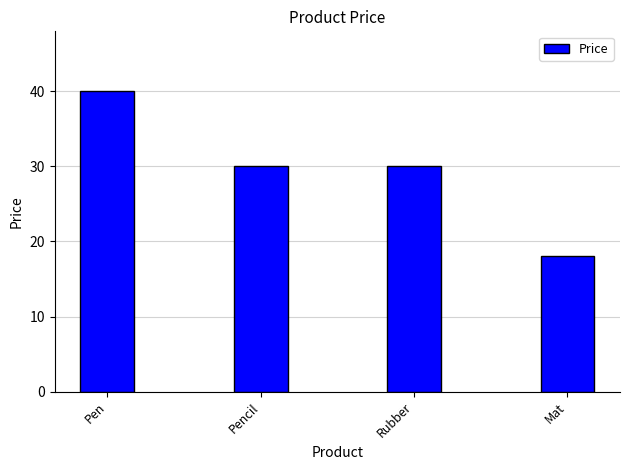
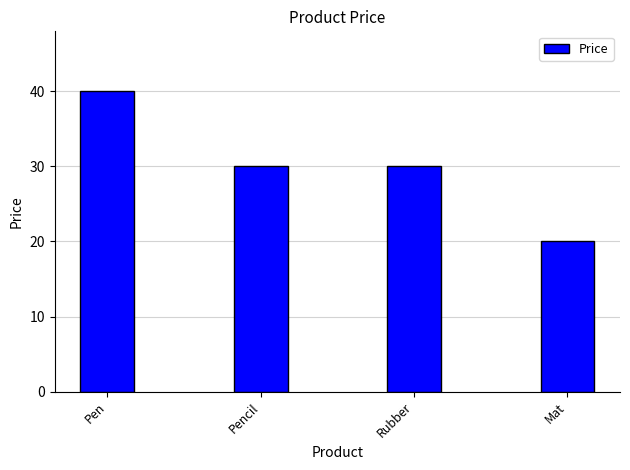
Mat: 18 -> 20
